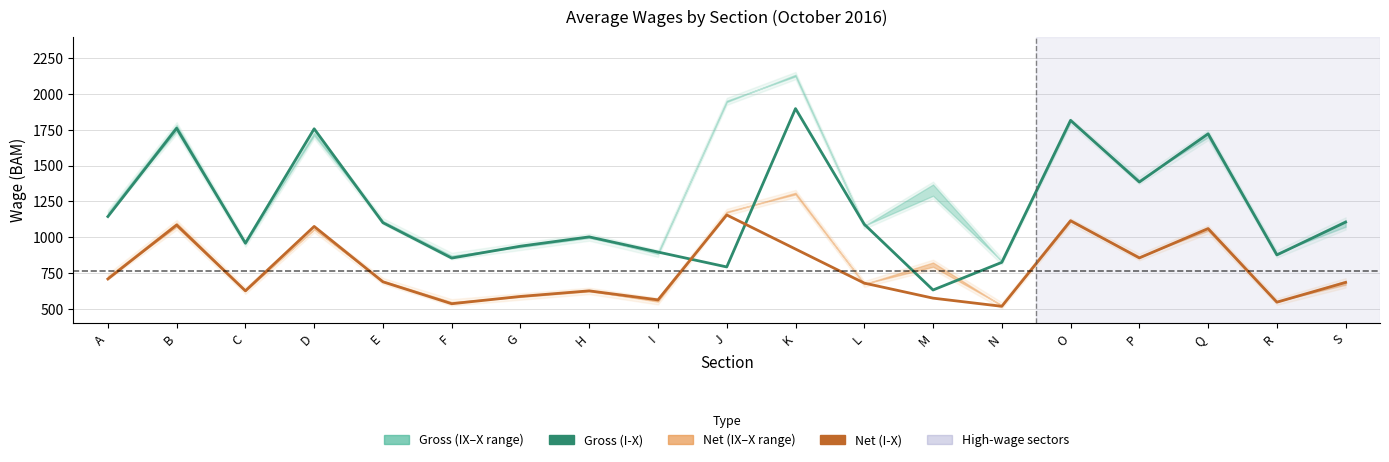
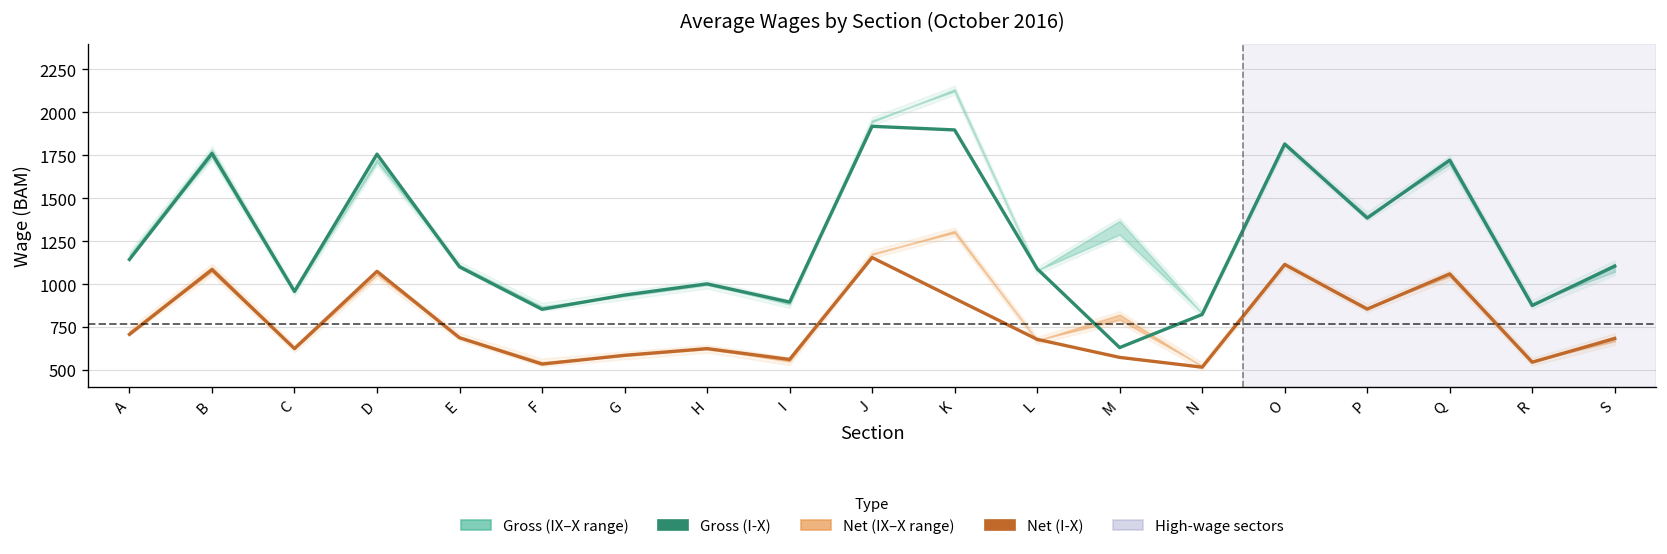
Gross (I-X), J: 790 -> 1920
